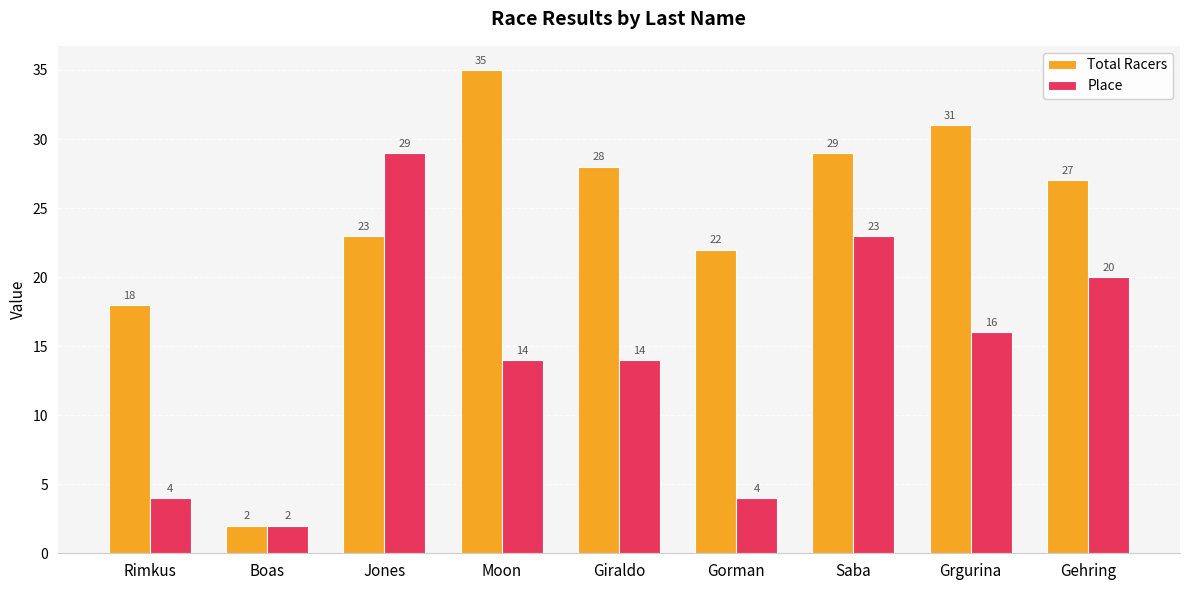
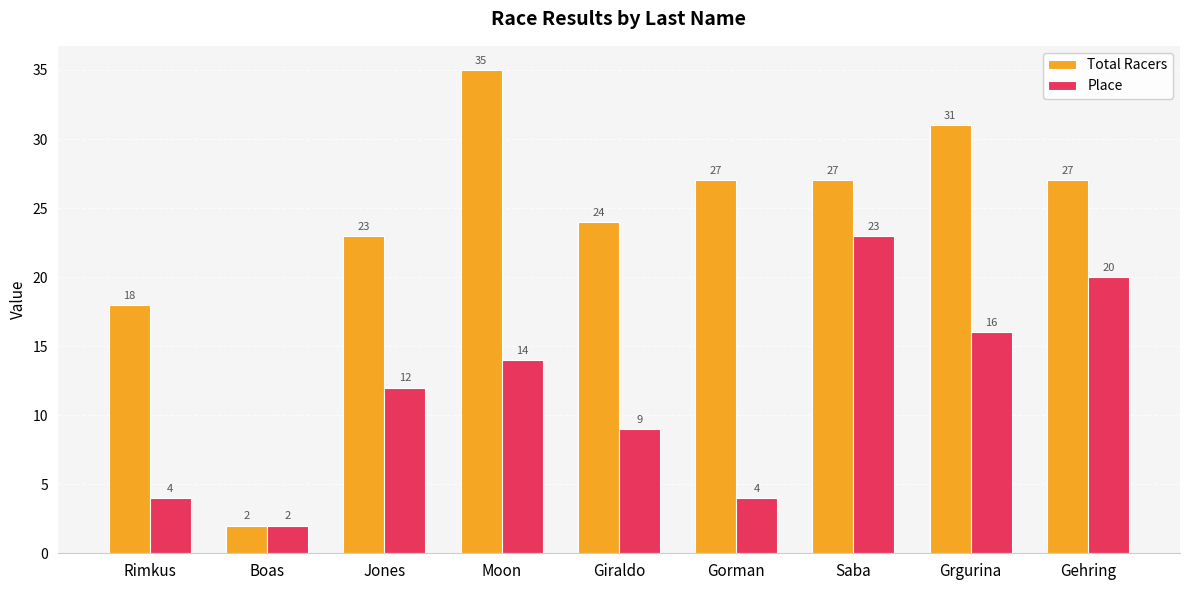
Place, Jones: 29 -> 12
Total Racers, Giraldo: 28 -> 24
Place, Giraldo: 14 -> 9
Total Racers, Gorman: 22 -> 27
Total Racers, Saba: 29 -> 27
